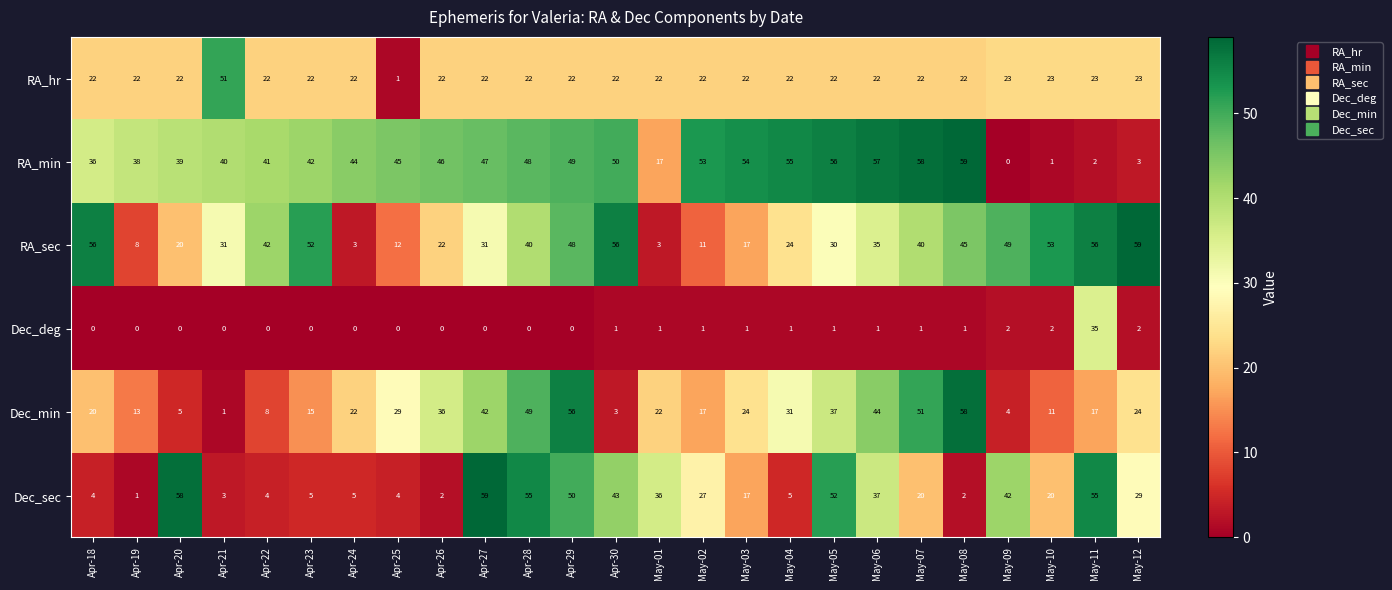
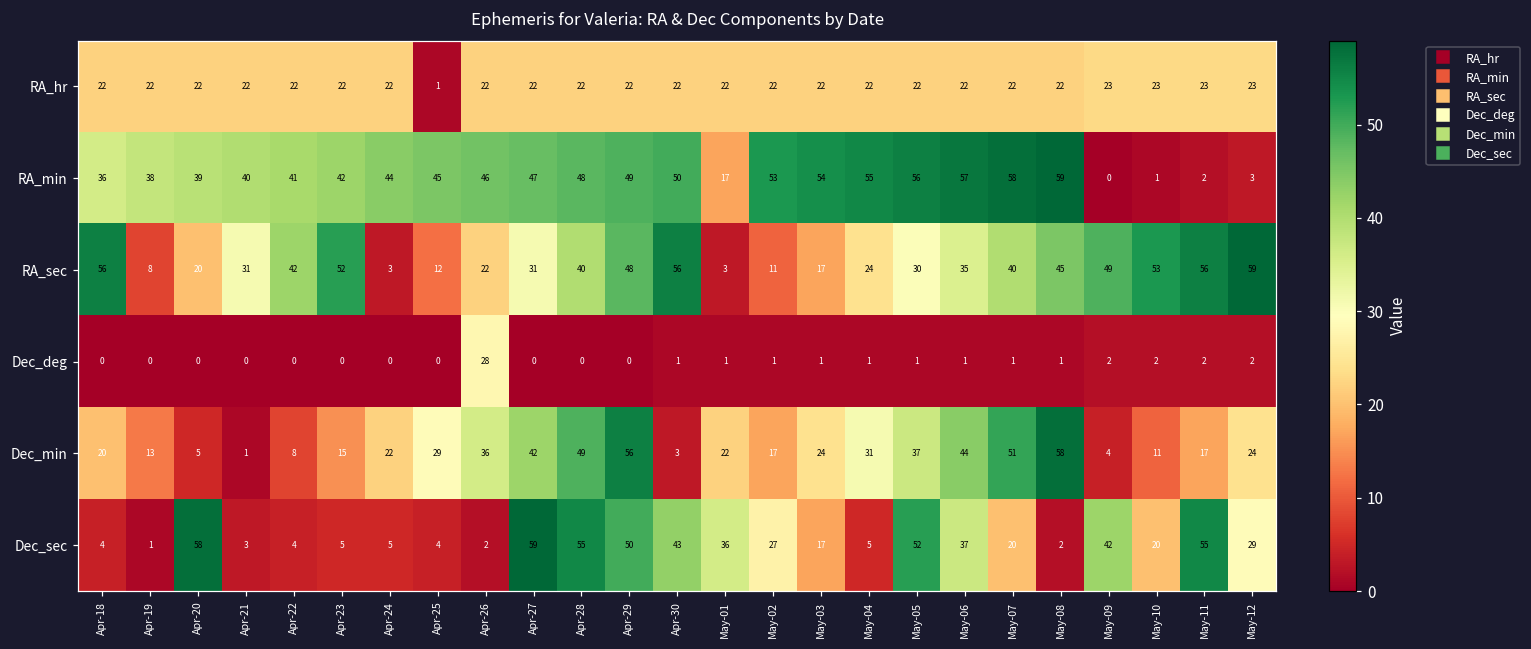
RA_hr, Apr-21: 51 -> 22
Dec_deg, Apr-26: 0 -> 28
Dec_deg, May-11: 35 -> 2
